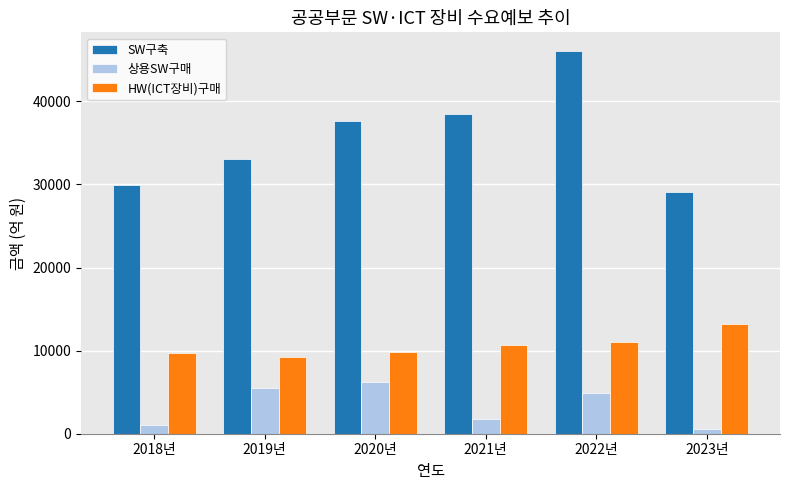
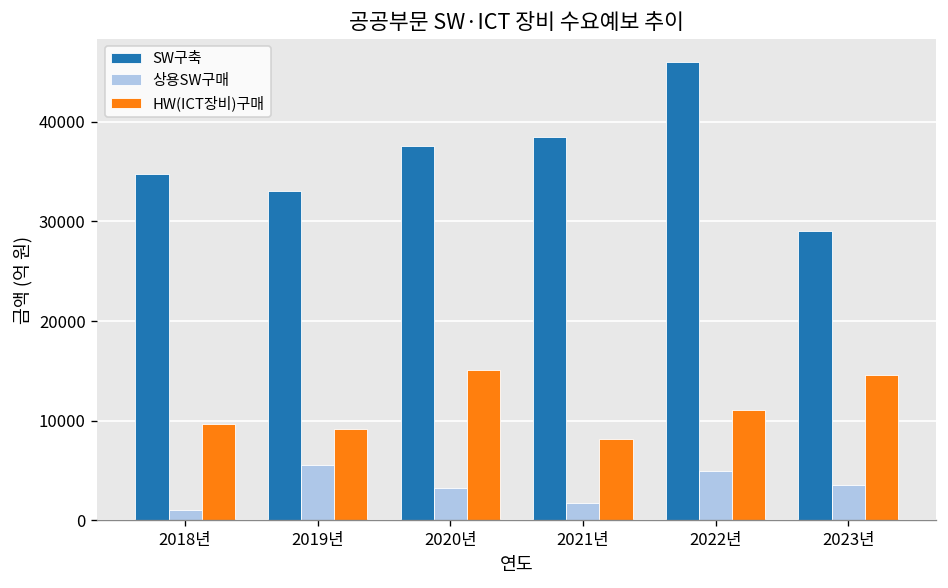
SW구축, 2018년: 30000 -> 35000
상용SW구매, 2020년: 6000 -> 3000
HW(ICT장비)구매, 2020년: 10000 -> 15000
HW(ICT장비)구매, 2021년: 11000 -> 8000
상용SW구매, 2023년: 1000 -> 4000
HW(ICT장비)구매, 2023년: 13000 -> 15000
